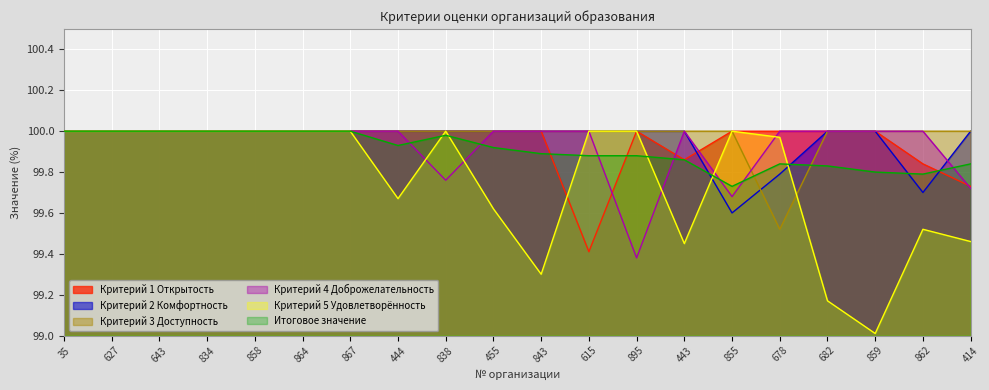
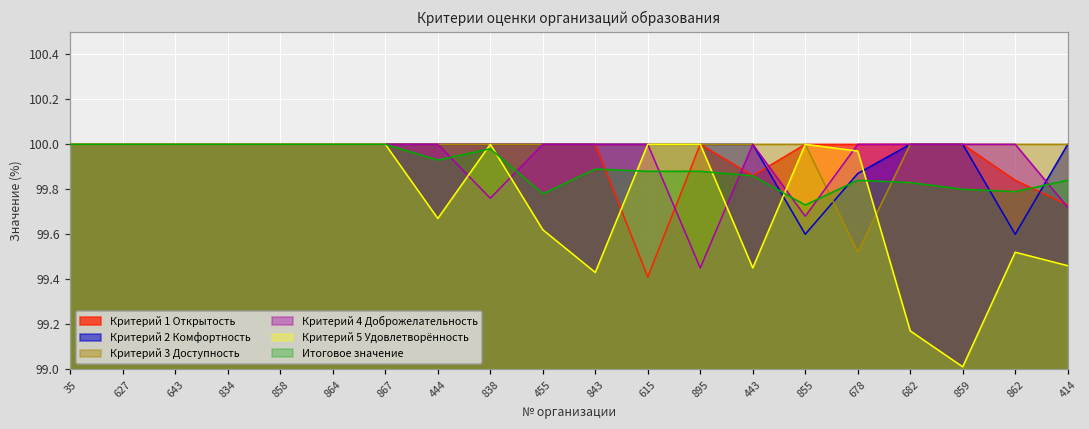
Итоговое значение, 455: 99.92 -> 99.78
Критерий 5 Удовлетворённость, 843: 99.30 -> 99.43
Критерий 4 Доброжелательность, 895: 99.38 -> 99.45
Критерий 2 Комфортность, 678: 99.79 -> 99.87
Критерий 2 Комфортность, 862: 99.7 -> 99.6
